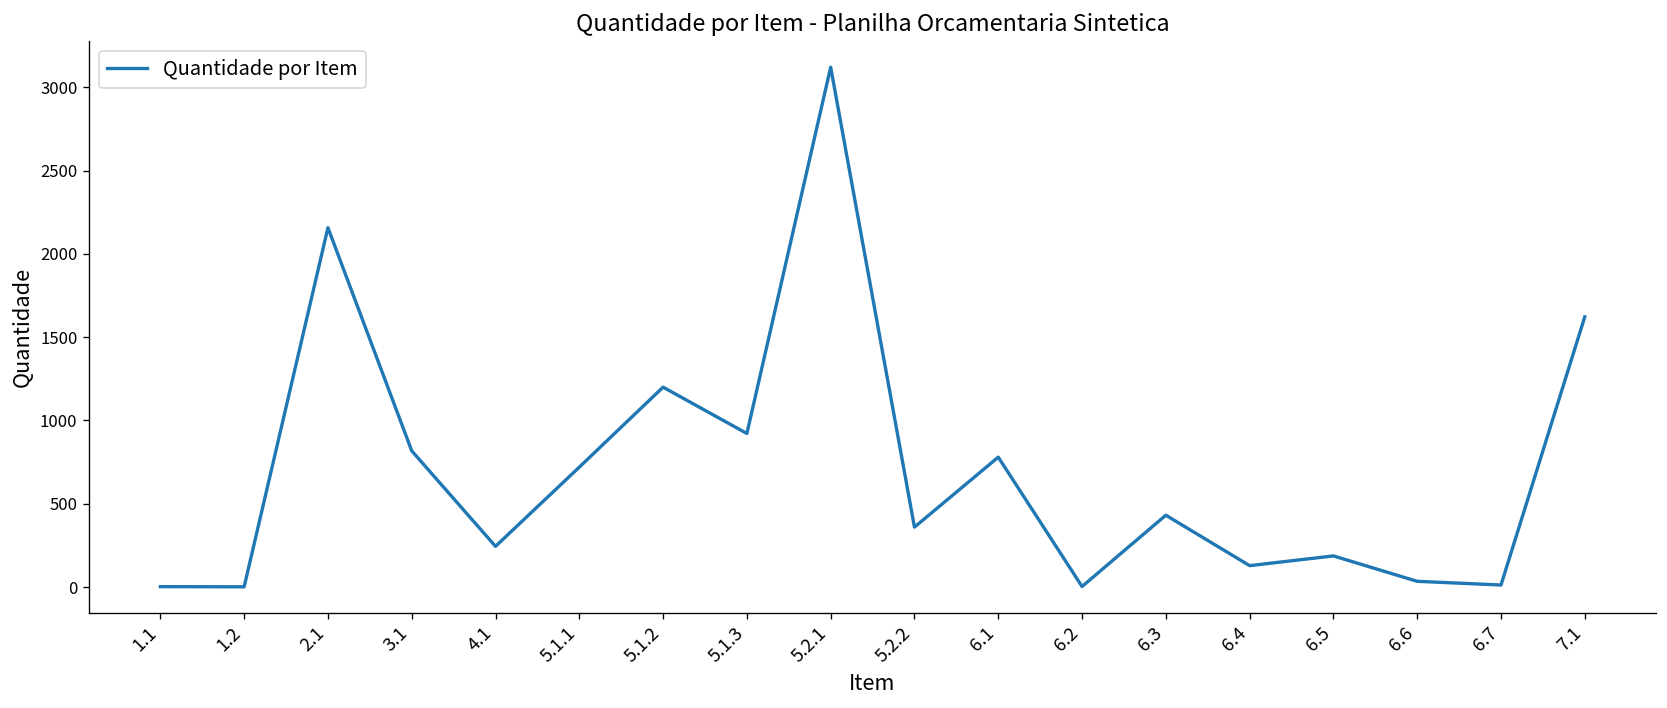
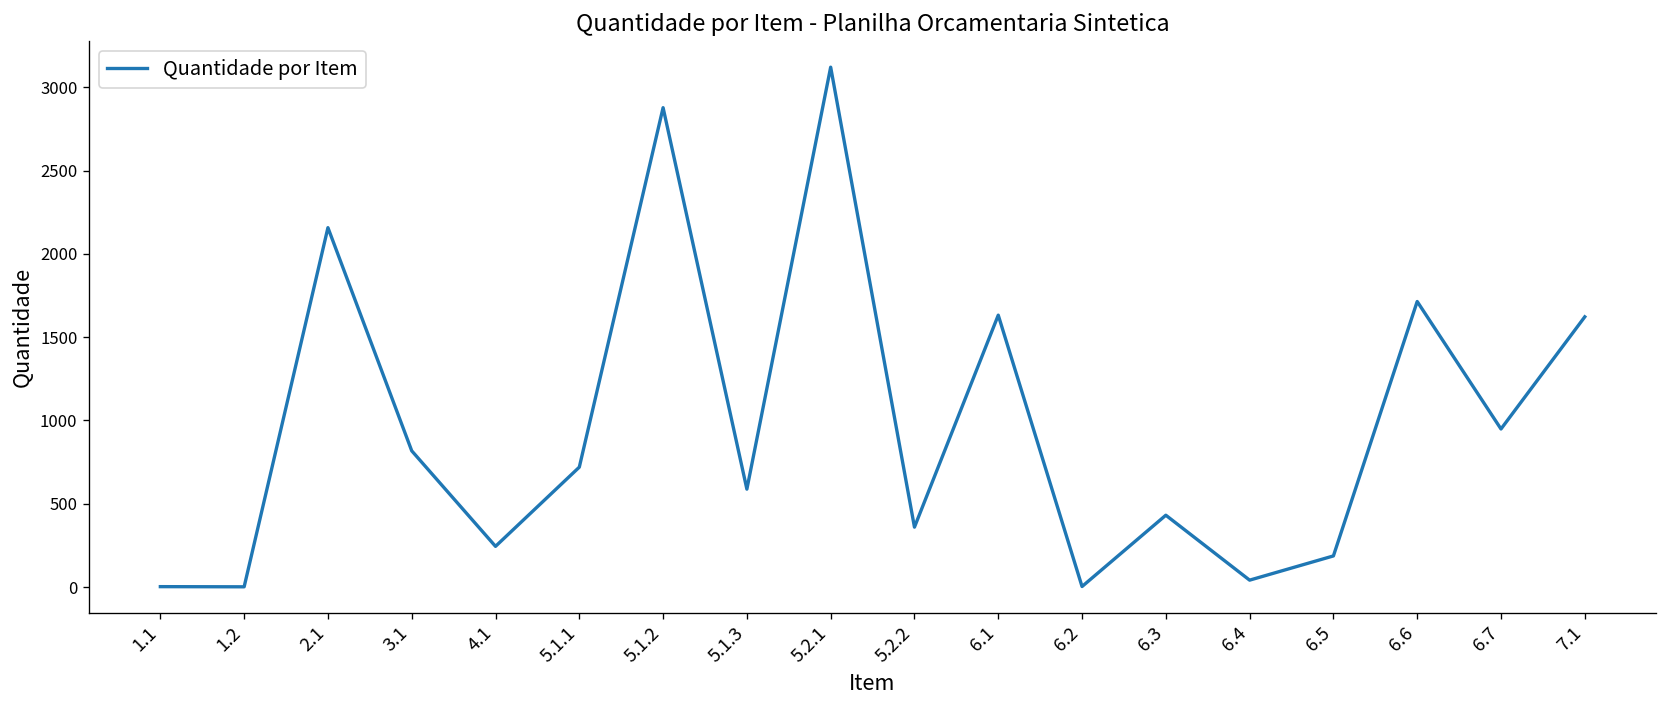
5.1.2: 1200 -> 2880
5.1.3: 920 -> 590
6.1: 780 -> 1630
6.4: 130 -> 40
6.6: 40 -> 1710
6.7: 10 -> 950
